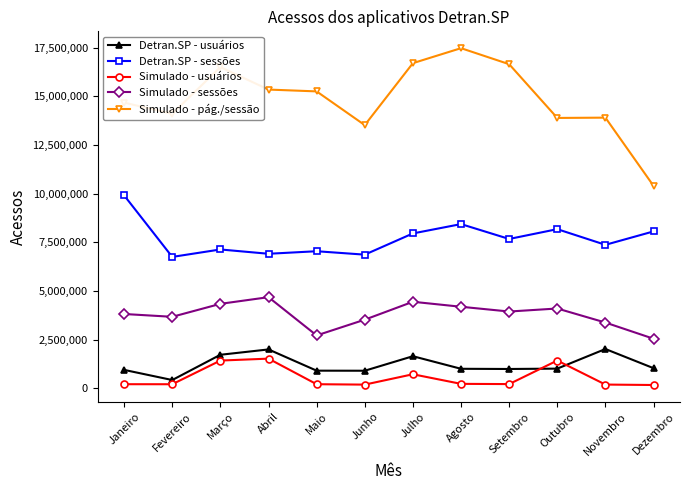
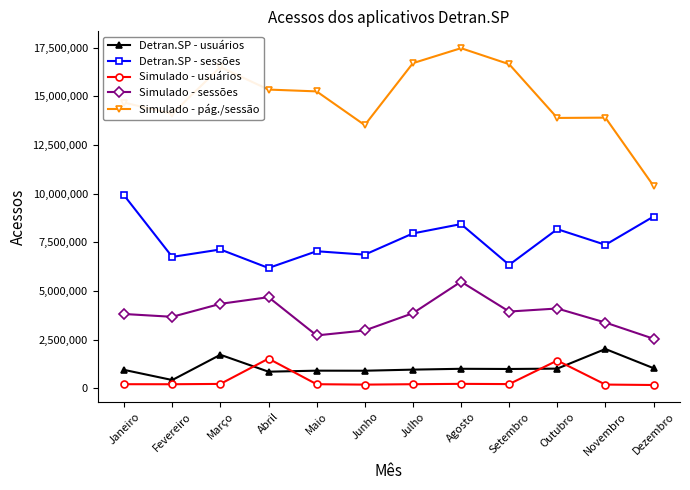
Simulado - usuários, Março: 1,400,000 -> 200,000
Detran.SP - usuários, Abril: 2,000,000 -> 900,000
Detran.SP - sessões, Abril: 6,900,000 -> 6,200,000
Simulado - sessões, Junho: 3,500,000 -> 3,000,000
Detran.SP - usuários, Julho: 1,700,000 -> 1,000,000
Simulado - usuários, Julho: 700,000 -> 200,000
Simulado - sessões, Julho: 4,500,000 -> 3,900,000
Simulado - sessões, Agosto: 4,200,000 -> 5,500,000
Detran.SP - sessões, Setembro: 7,700,000 -> 6,300,000
Detran.SP - sessões, Dezembro: 8,100,000 -> 8,800,000
